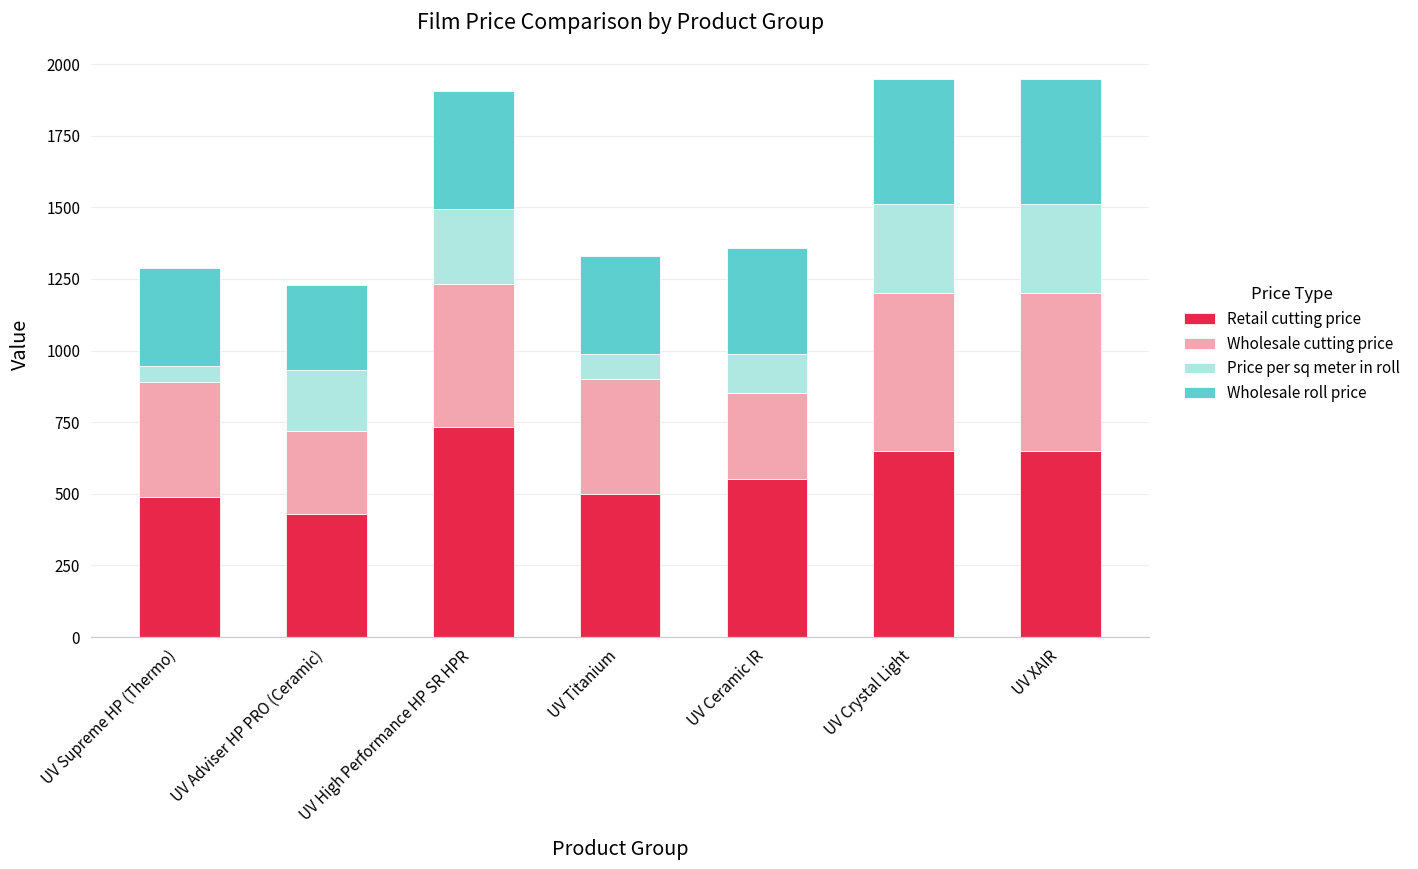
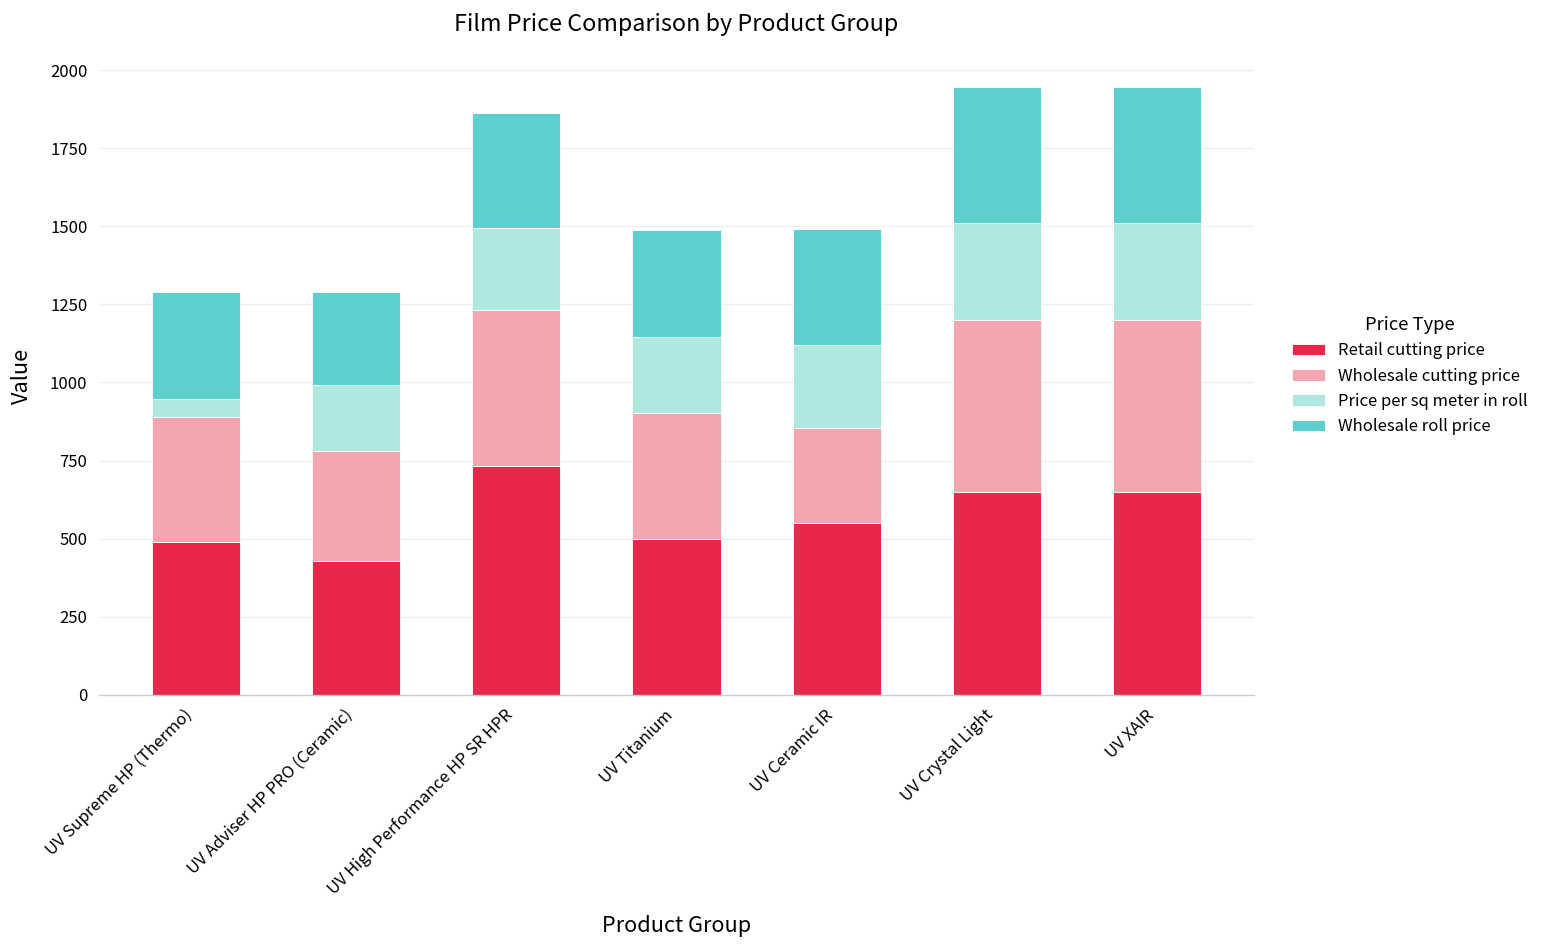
Wholesale cutting price, UV Adviser HP PRO (Ceramic): 290 -> 350
Wholesale roll price, UV High Performance HP SR HPR: 410 -> 370
Price per sq meter in roll, UV Titanium: 90 -> 250
Price per sq meter in roll, UV Ceramic IR: 130 -> 270
